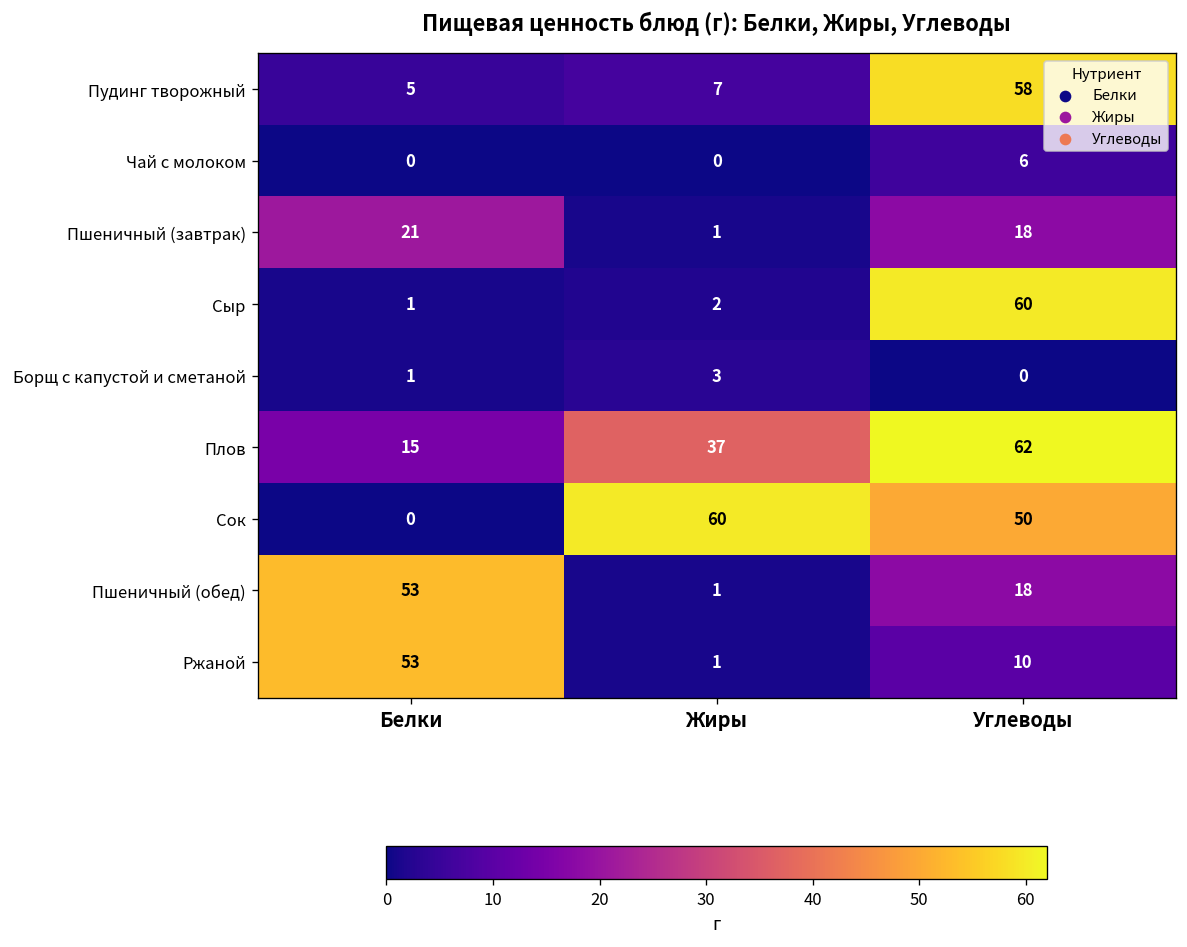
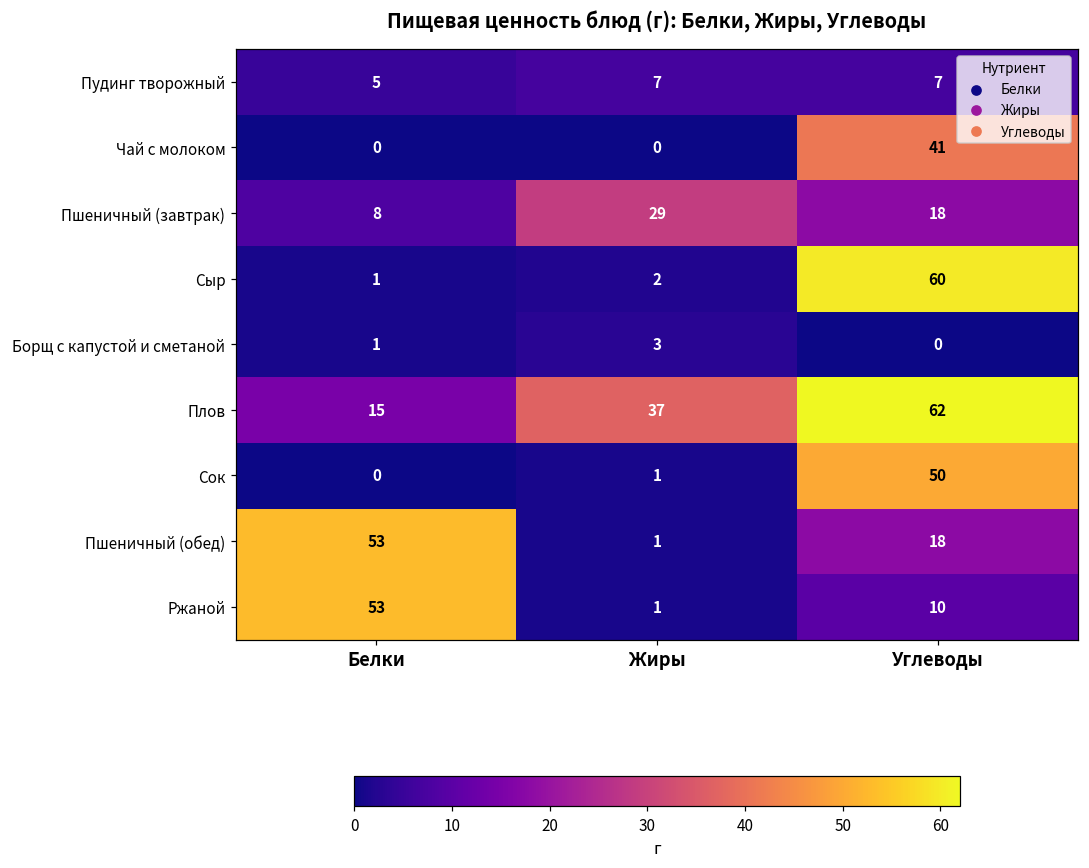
Пудинг творожный, Углеводы: 58 -> 7
Чай с молоком, Углеводы: 6 -> 41
Пшеничный (завтрак), Белки: 21 -> 8
Пшеничный (завтрак), Жиры: 1 -> 29
Сок, Жиры: 60 -> 1
